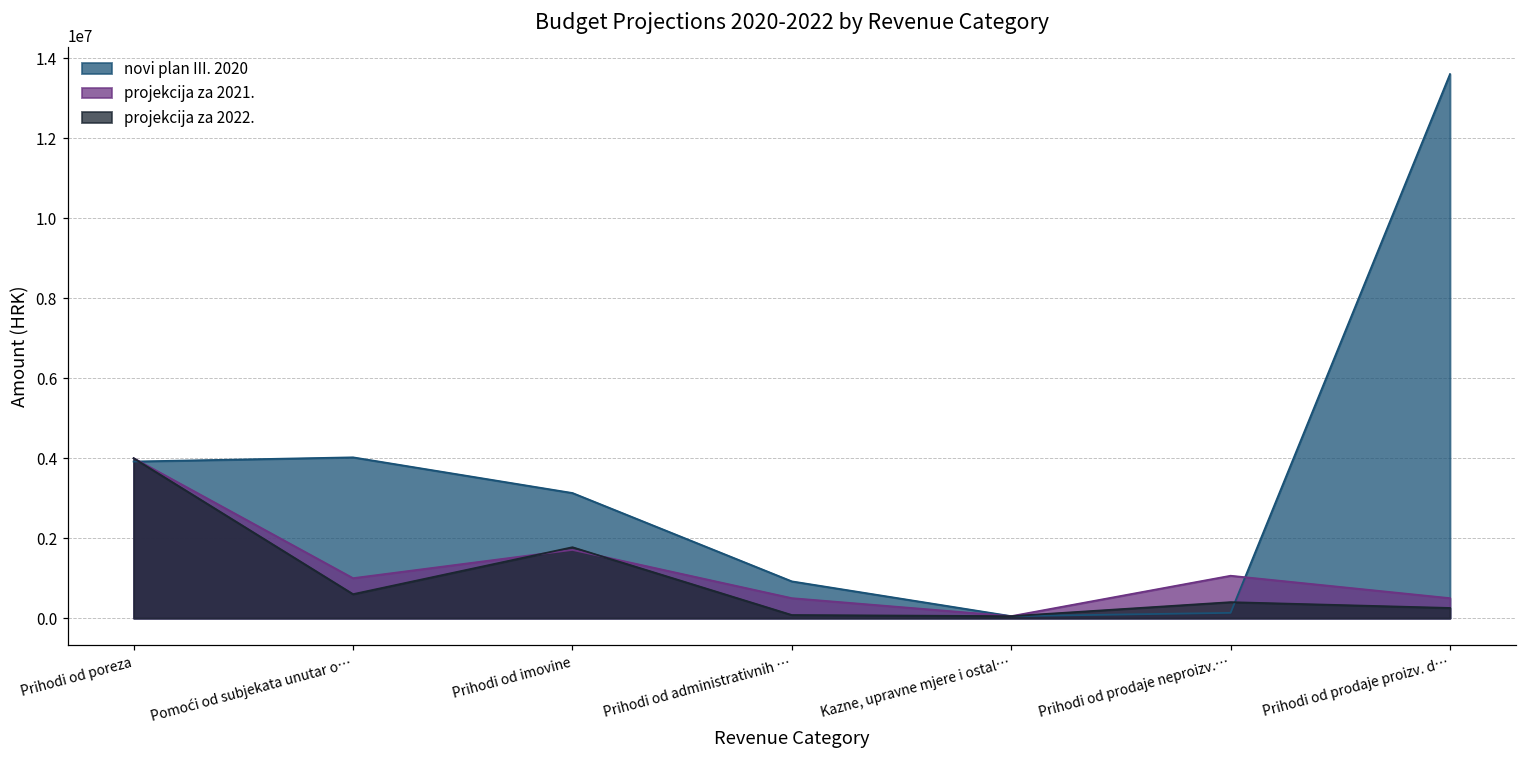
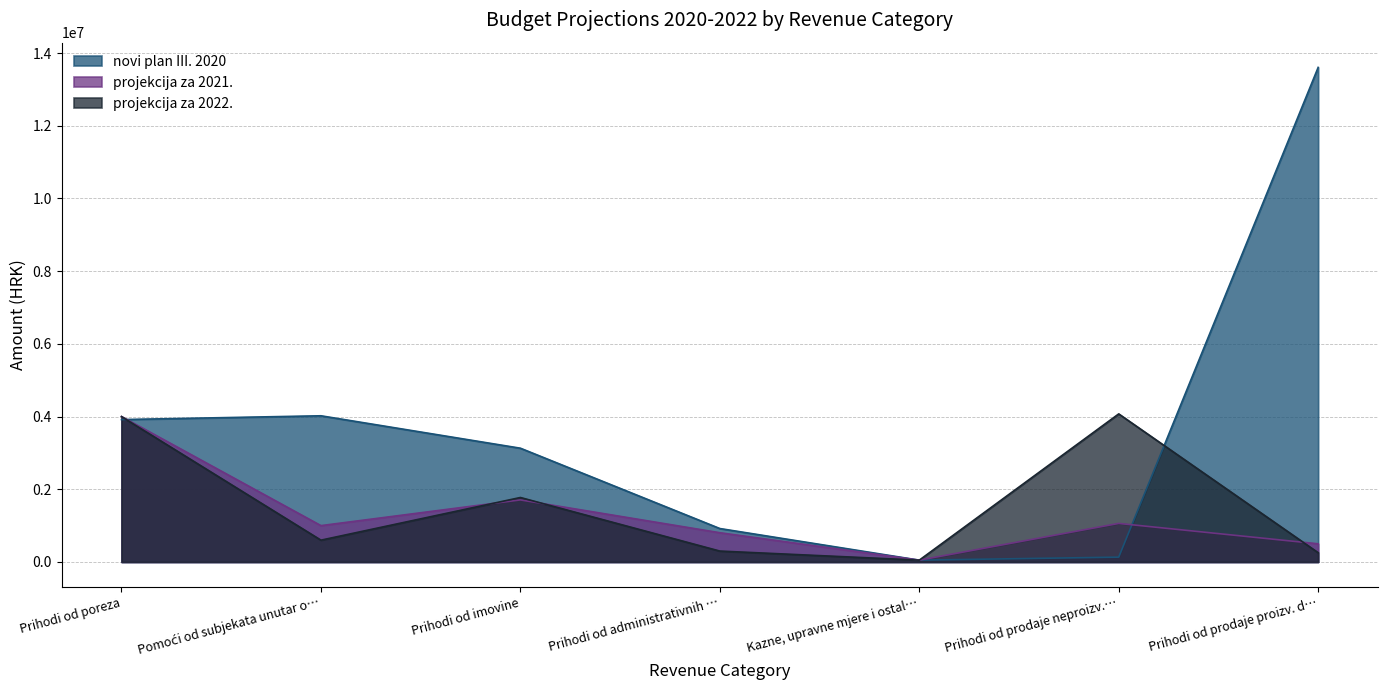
projekcija za 2021., Prihodi od administrativnih …: 500000 -> 800000
projekcija za 2022., Prihodi od administrativnih …: 100000 -> 300000
projekcija za 2022., Prihodi od prodaje neproizv.…: 400000 -> 4100000
